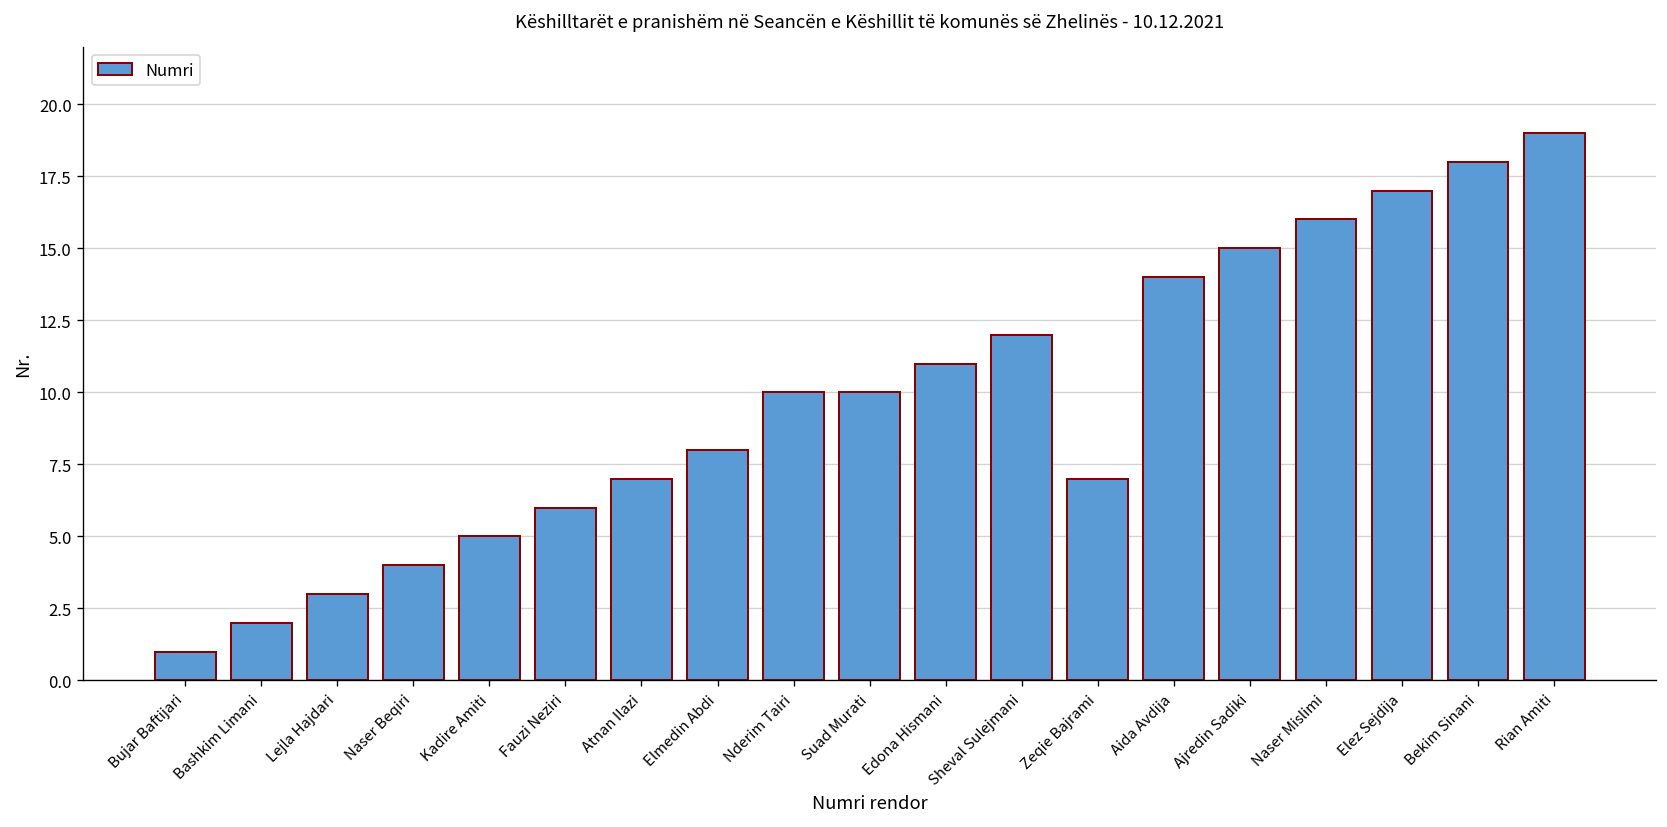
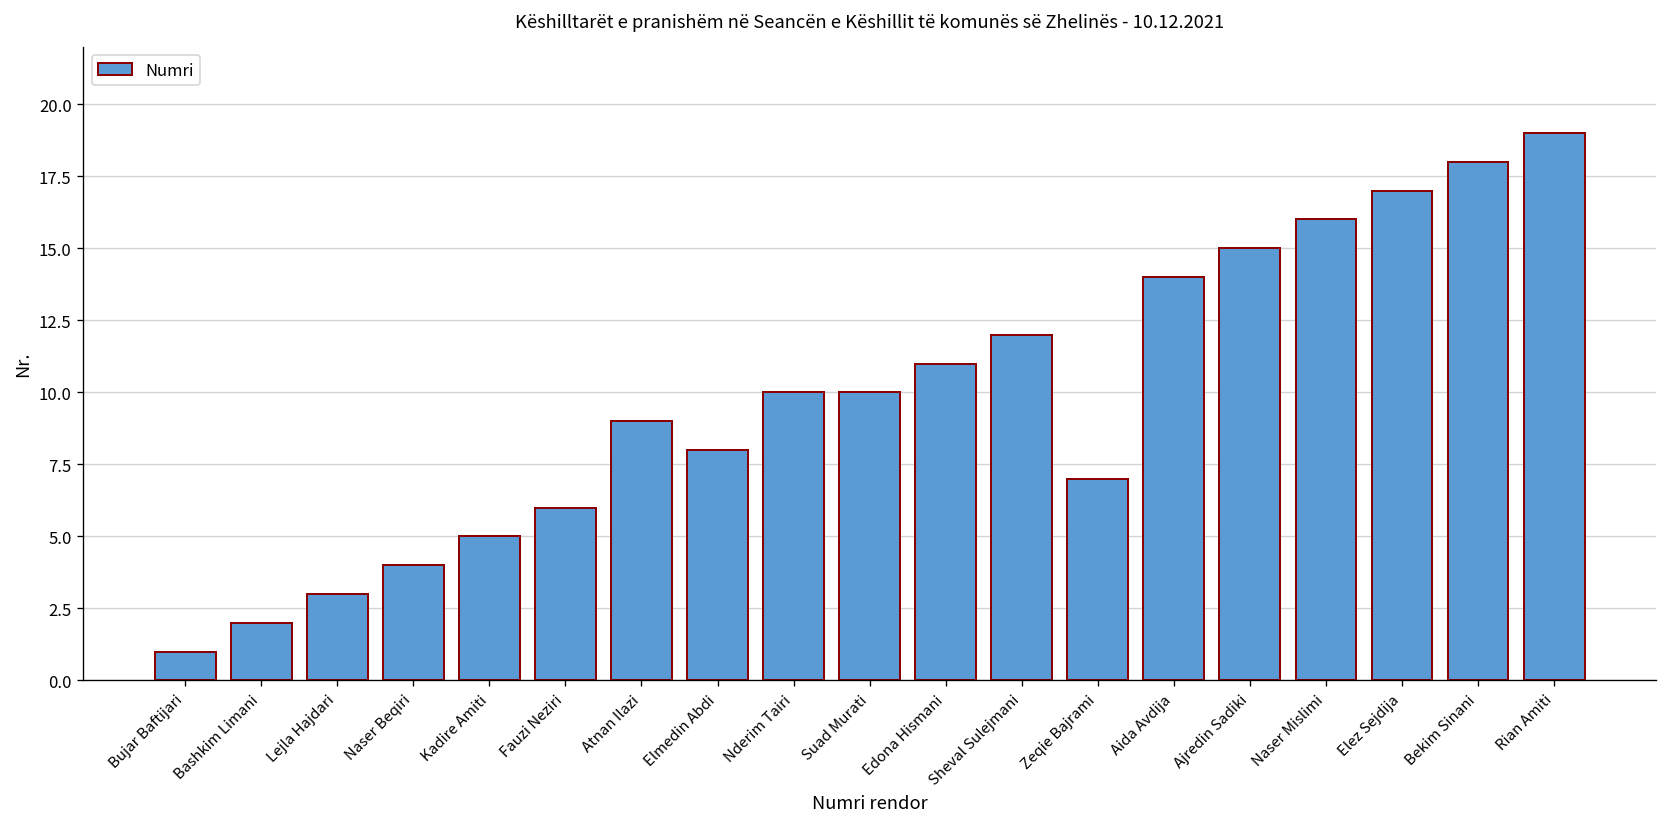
Atnan Ilazi: 7 -> 9
